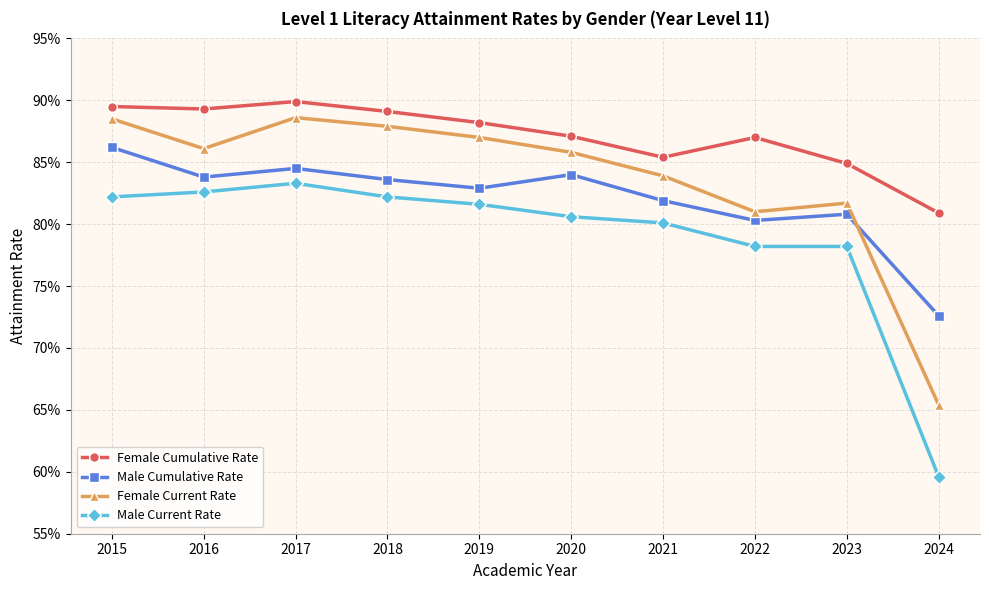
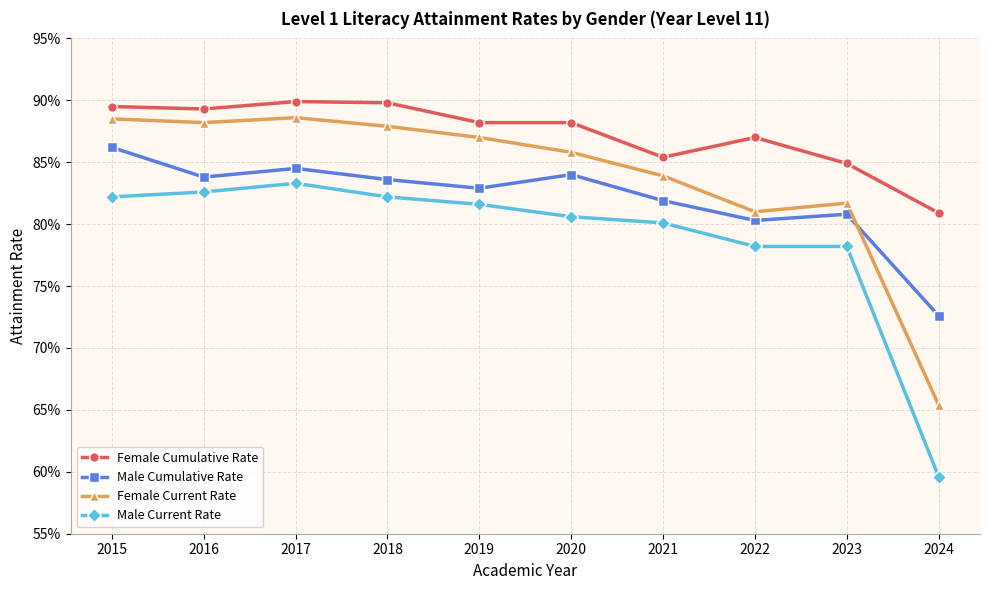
Female Current Rate, 2016: 86.1% -> 88.2%
Female Cumulative Rate, 2018: 89.1% -> 89.8%
Female Cumulative Rate, 2020: 87.1% -> 88.2%
